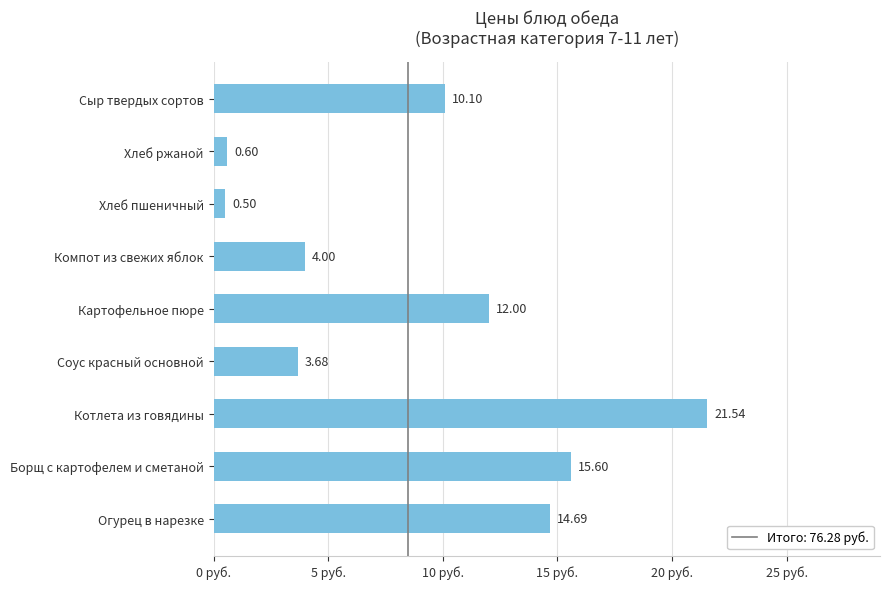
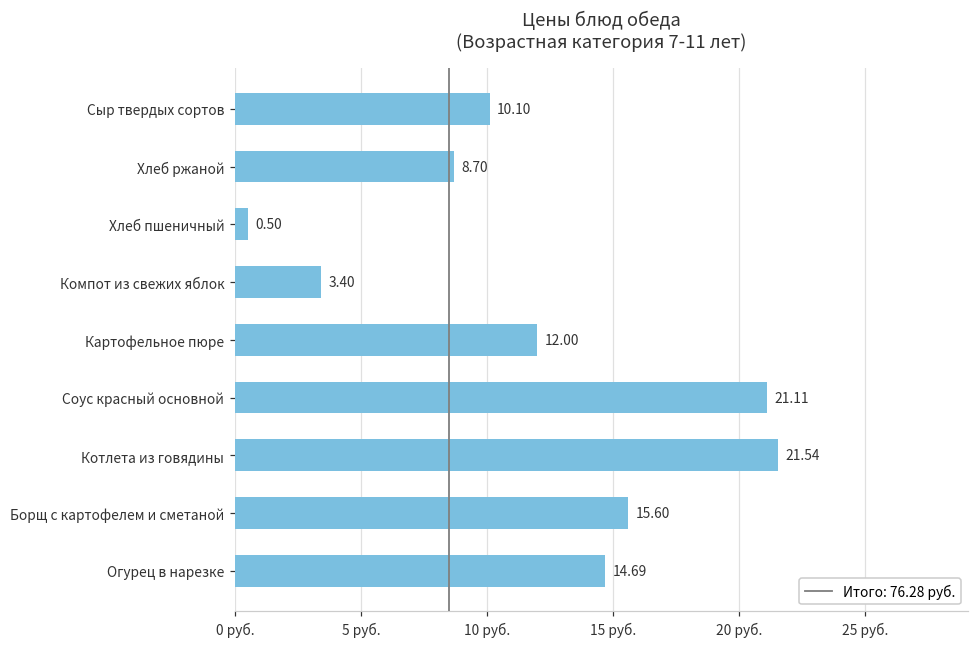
Хлеб ржаной: 0.60 -> 8.70
Компот из свежих яблок: 4.00 -> 3.40
Соус красный основной: 3.68 -> 21.11
